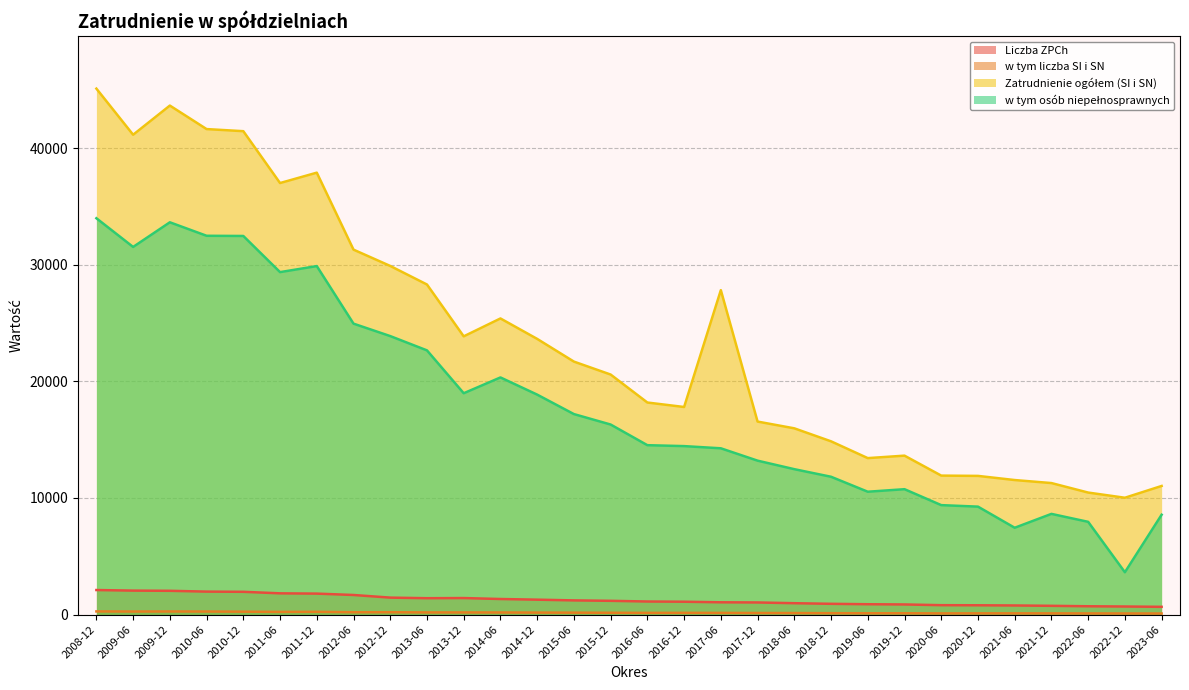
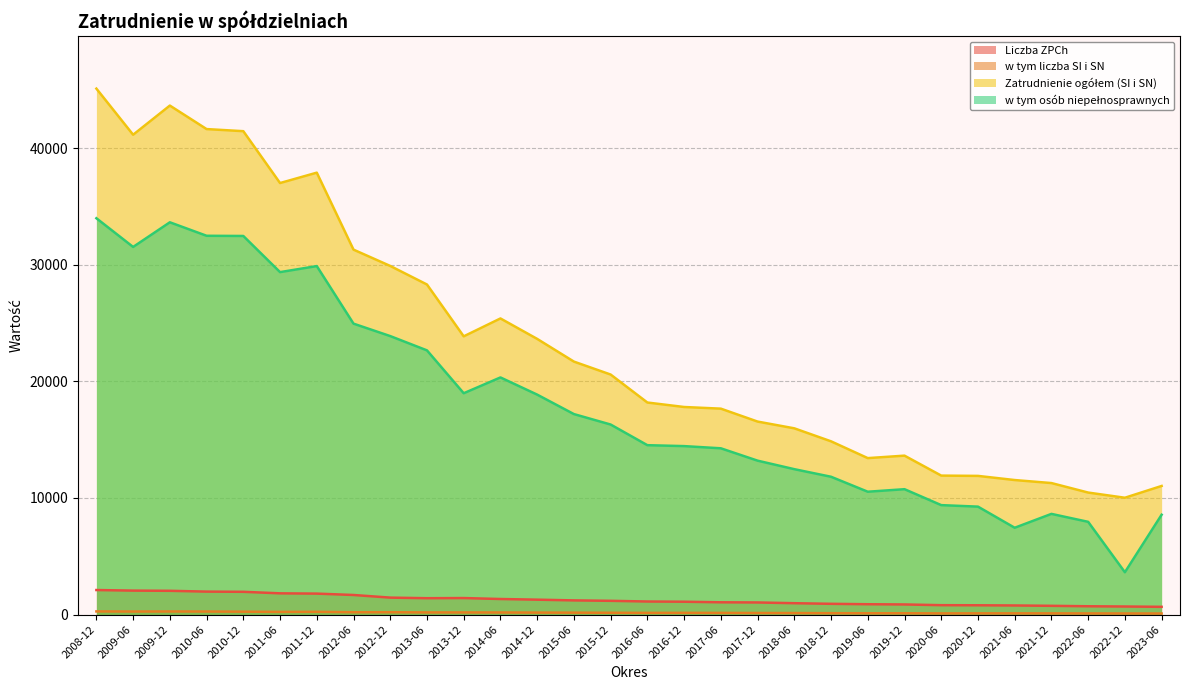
Zatrudnienie ogółem (SI i SN), 2017-06: 27800 -> 17700
